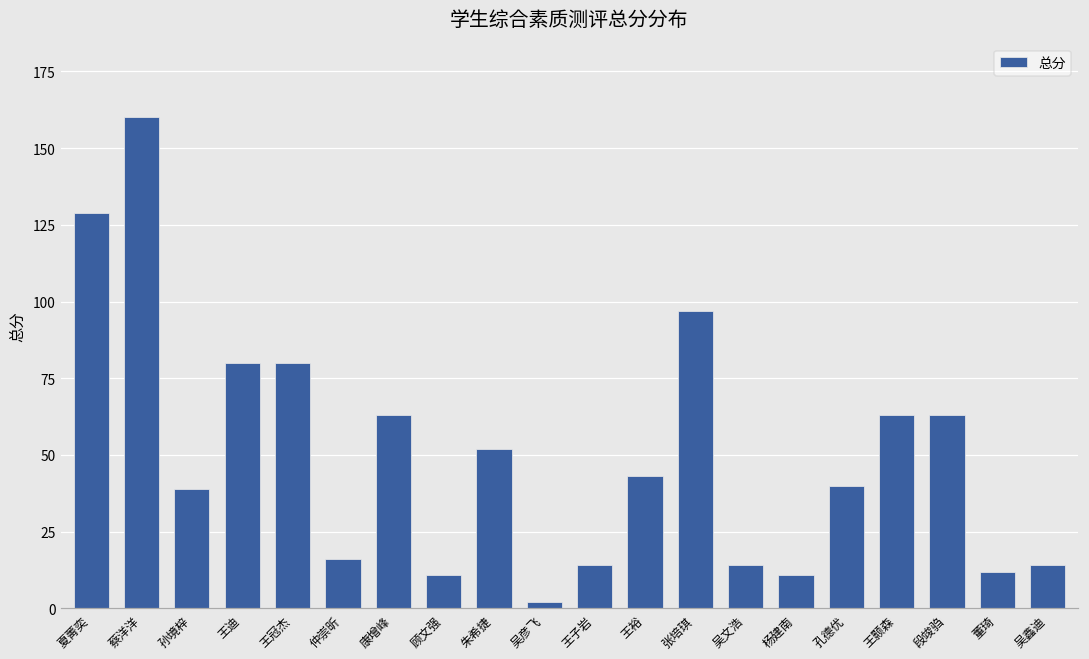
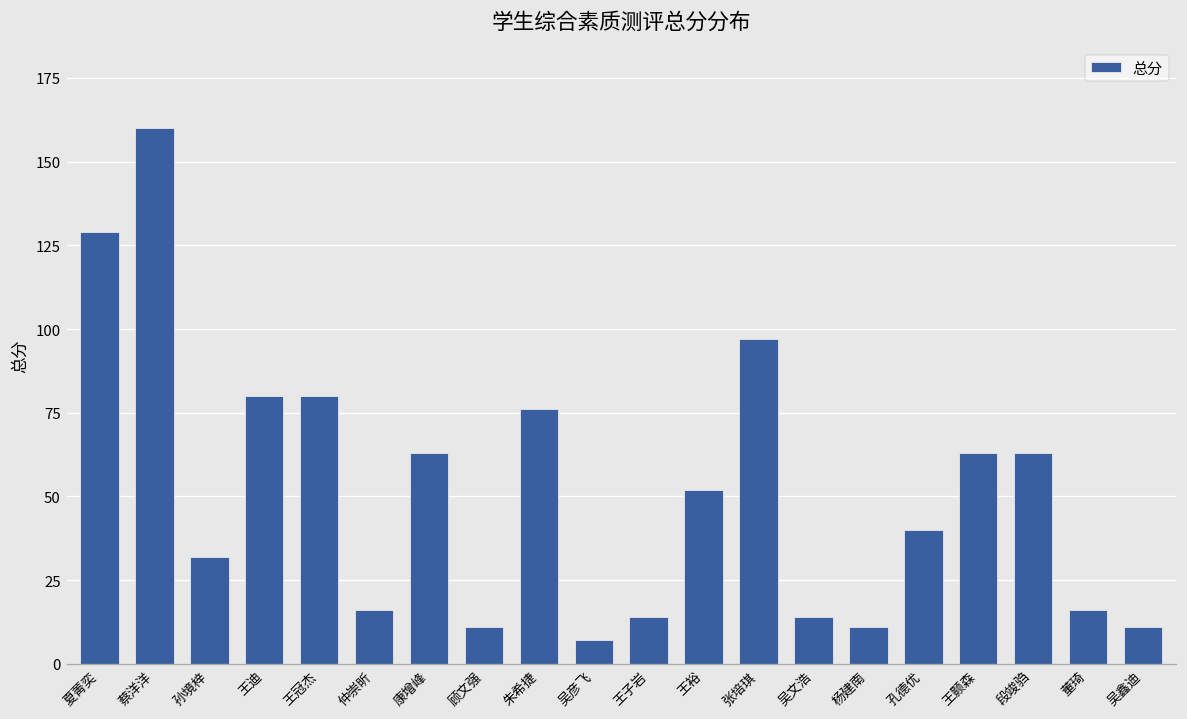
孙境梓: 39 -> 32
朱希捷: 52 -> 76
吴彦飞: 2 -> 7
王裕: 43 -> 52
董琦: 12 -> 16
吴鑫迪: 14 -> 11
